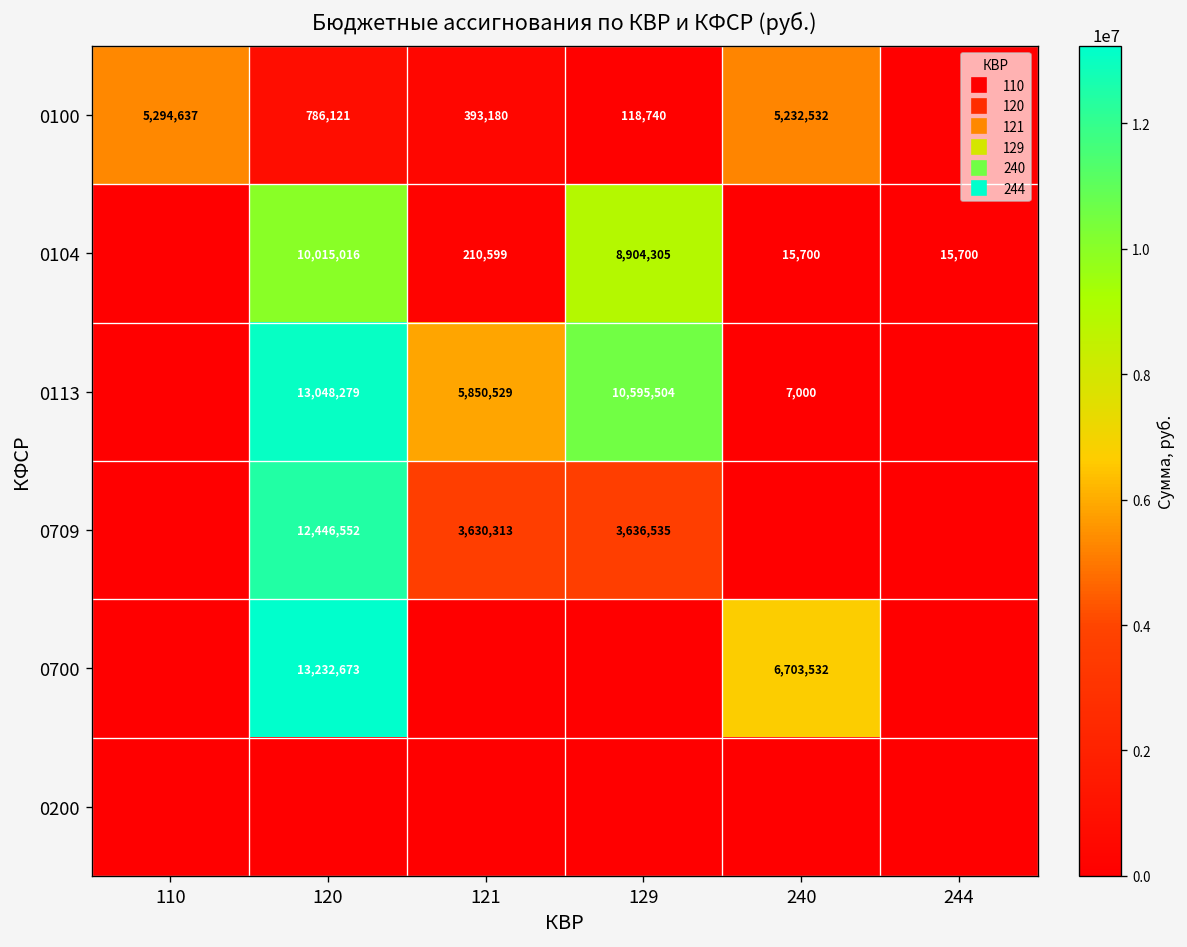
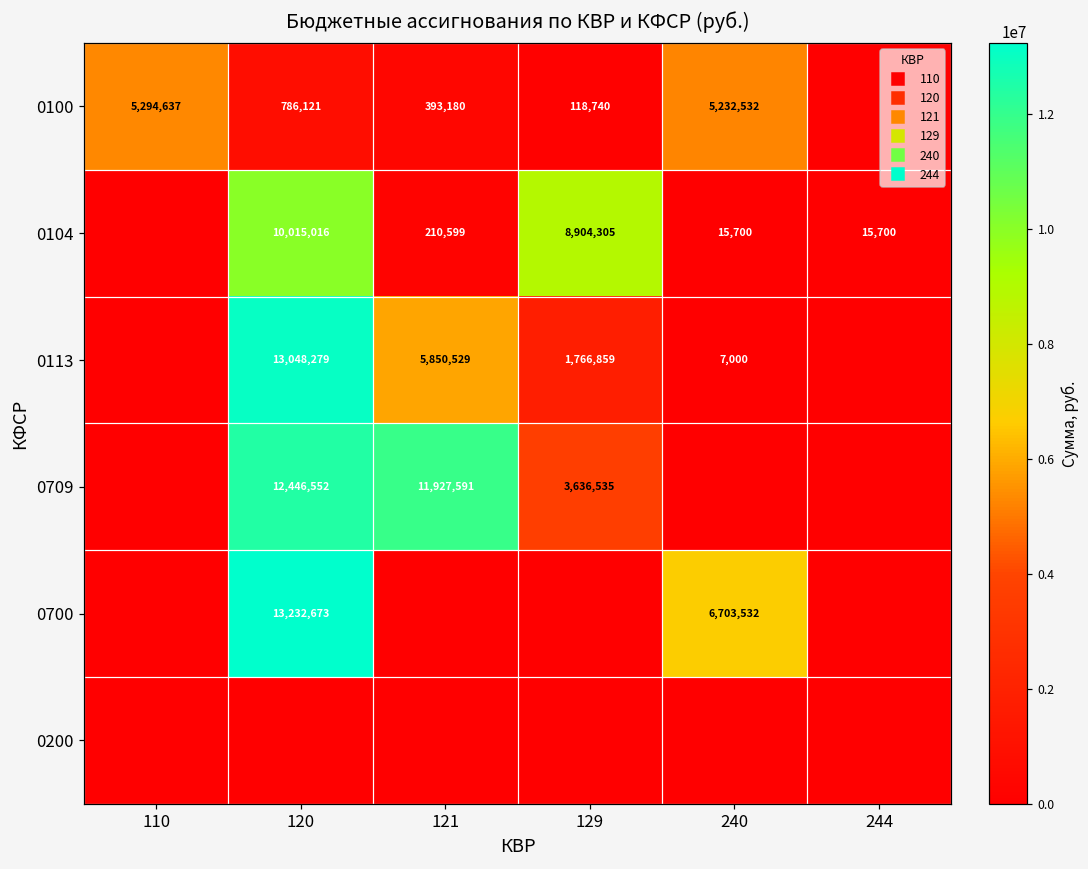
0113, 129: 10,595,504 -> 1,766,859
0709, 121: 3,630,313 -> 11,927,591
